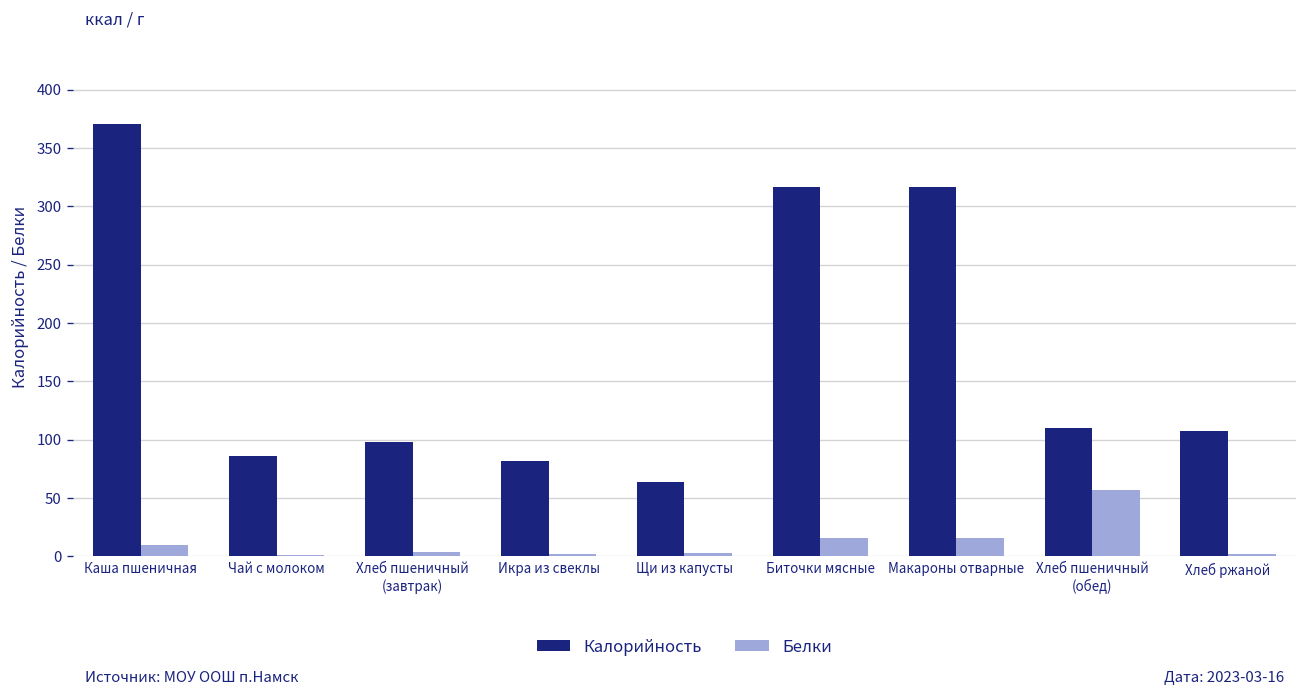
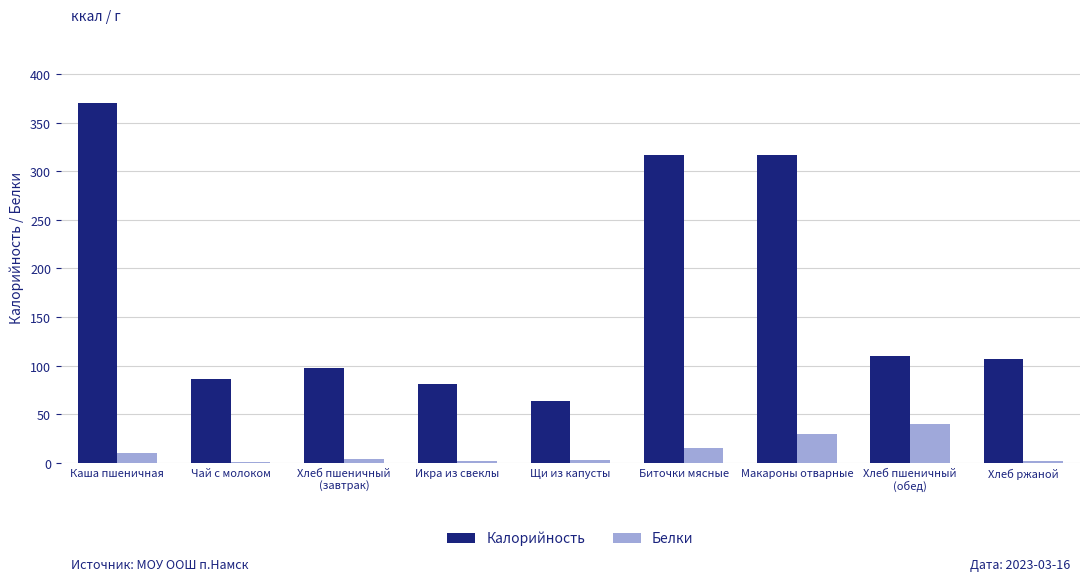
Белки, Макароны отварные: 20 -> 30
Белки, Хлеб пшеничный (обед): 60 -> 40
